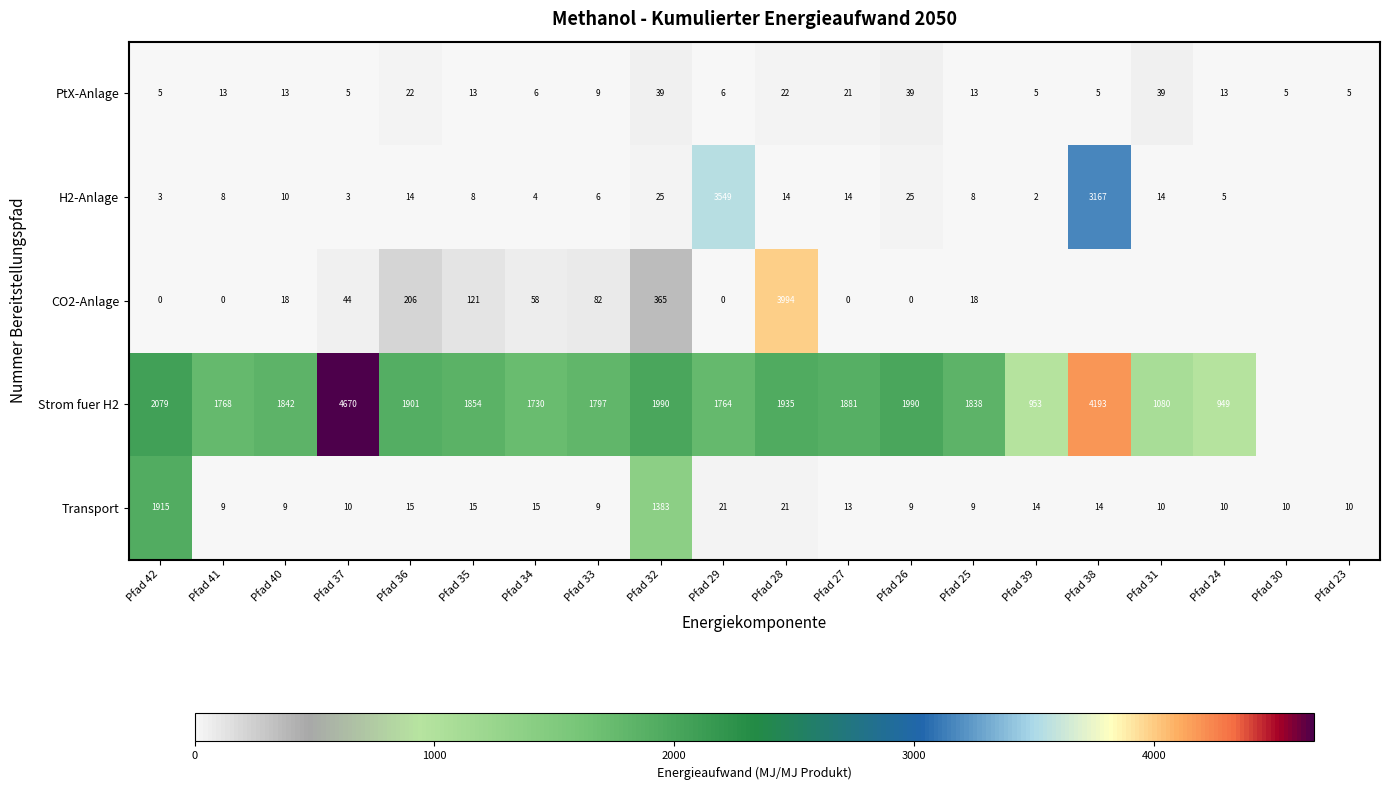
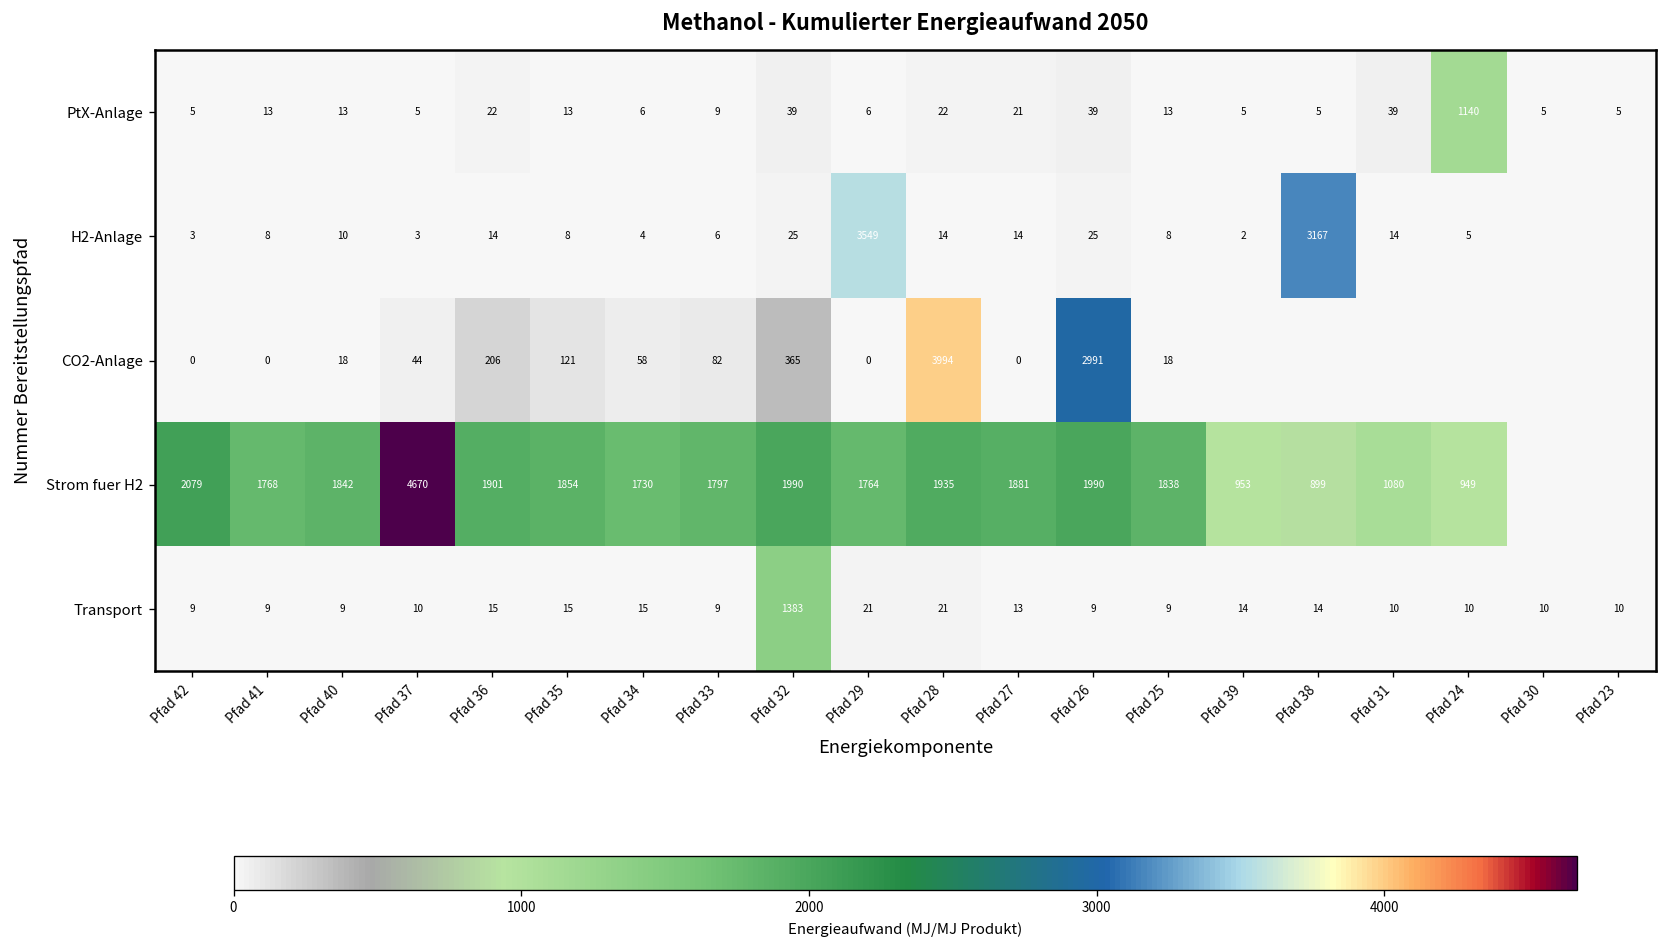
PtX-Anlage, Pfad 24: 13 -> 1140
CO2-Anlage, Pfad 26: 0 -> 2991
Strom fuer H2, Pfad 38: 4193 -> 899
Transport, Pfad 42: 1915 -> 9
